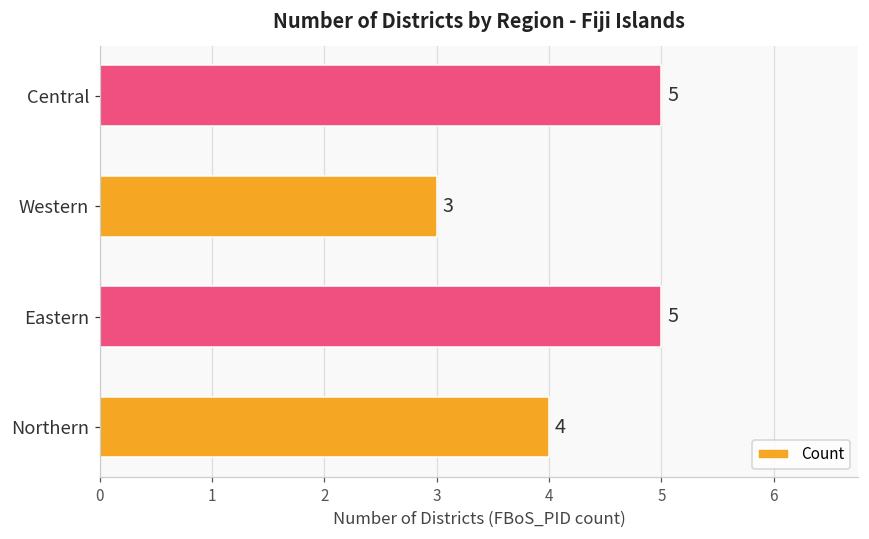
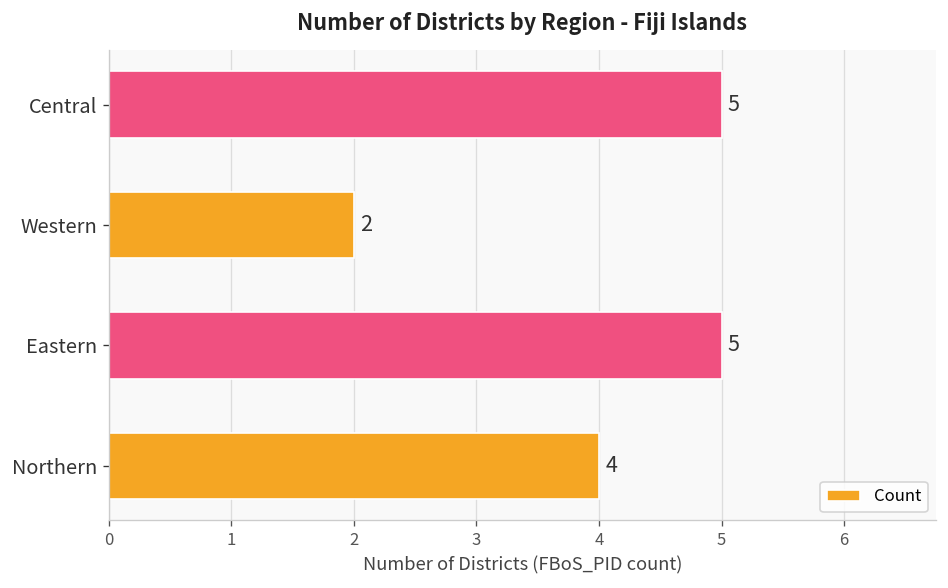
Western: 3 -> 2
